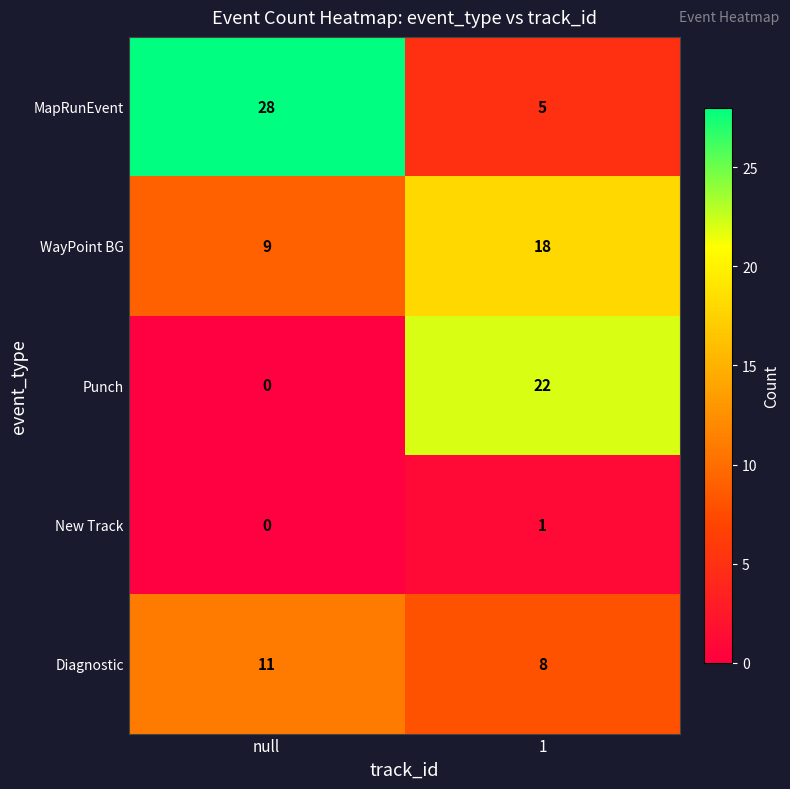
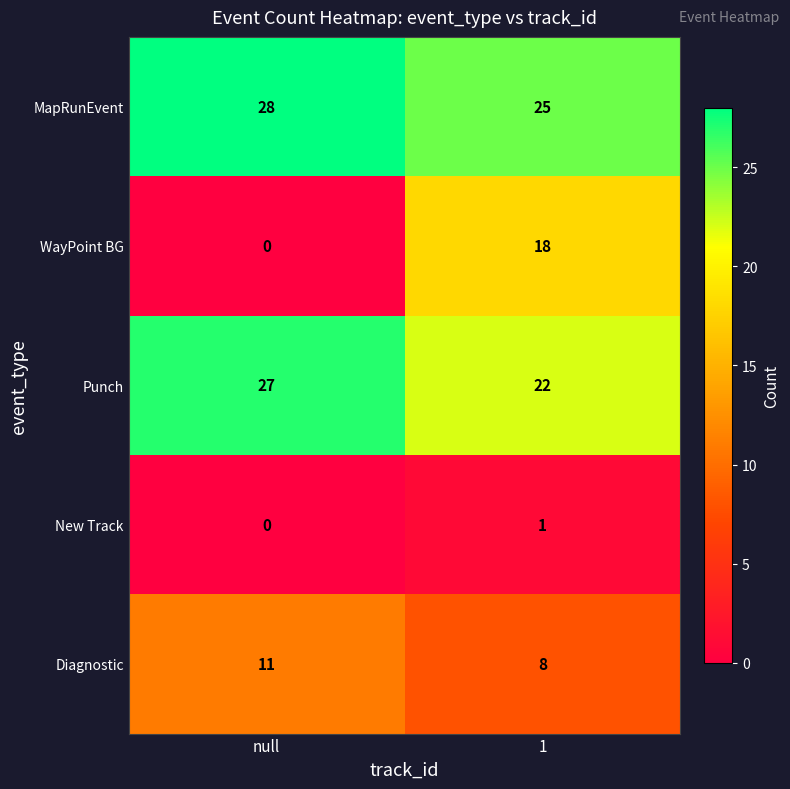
MapRunEvent, 1: 5 -> 25
WayPoint BG, null: 9 -> 0
Punch, null: 0 -> 27
